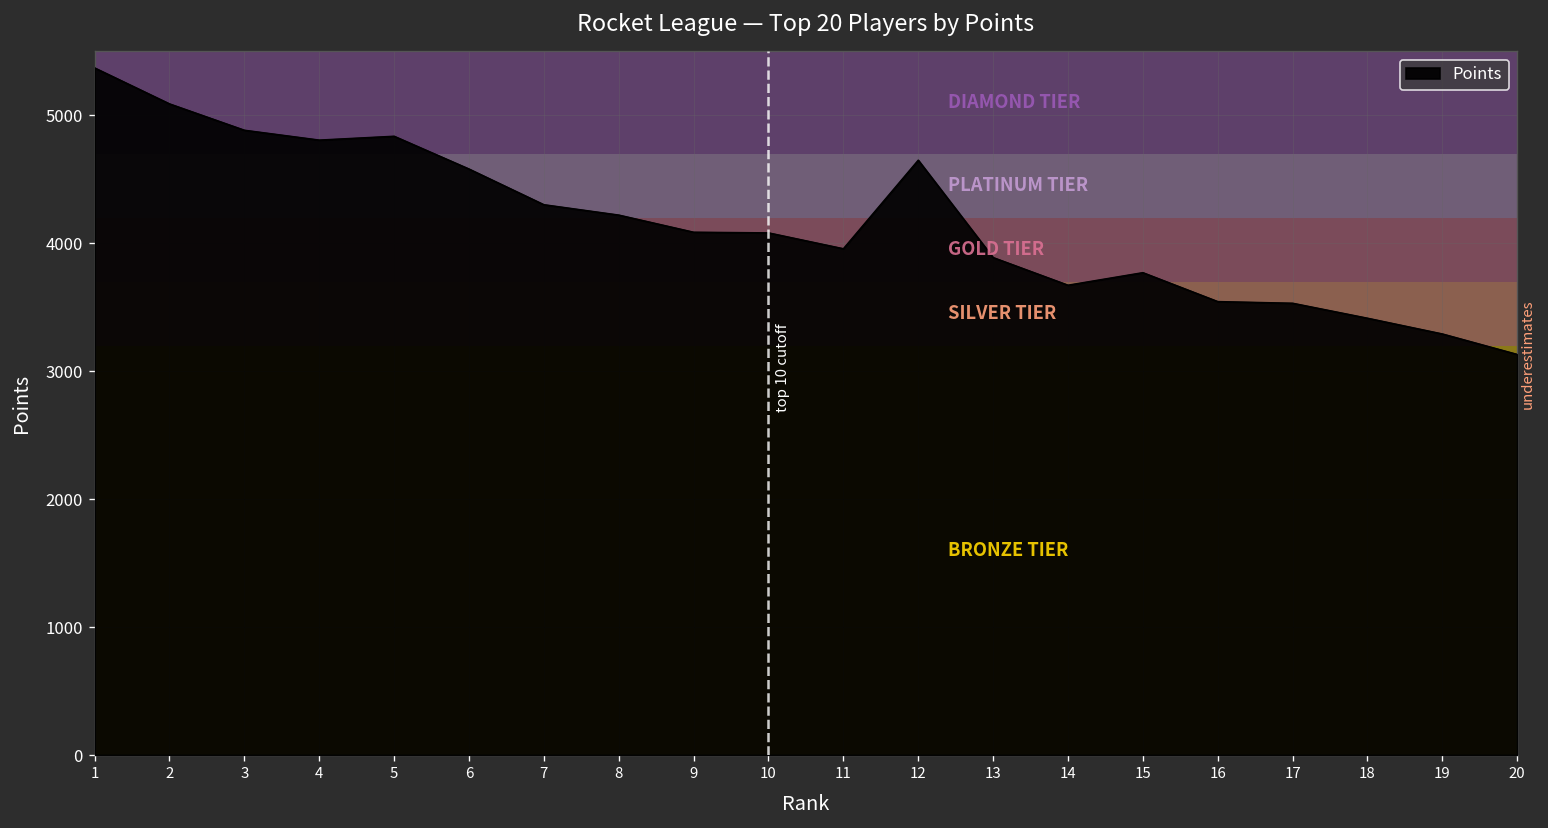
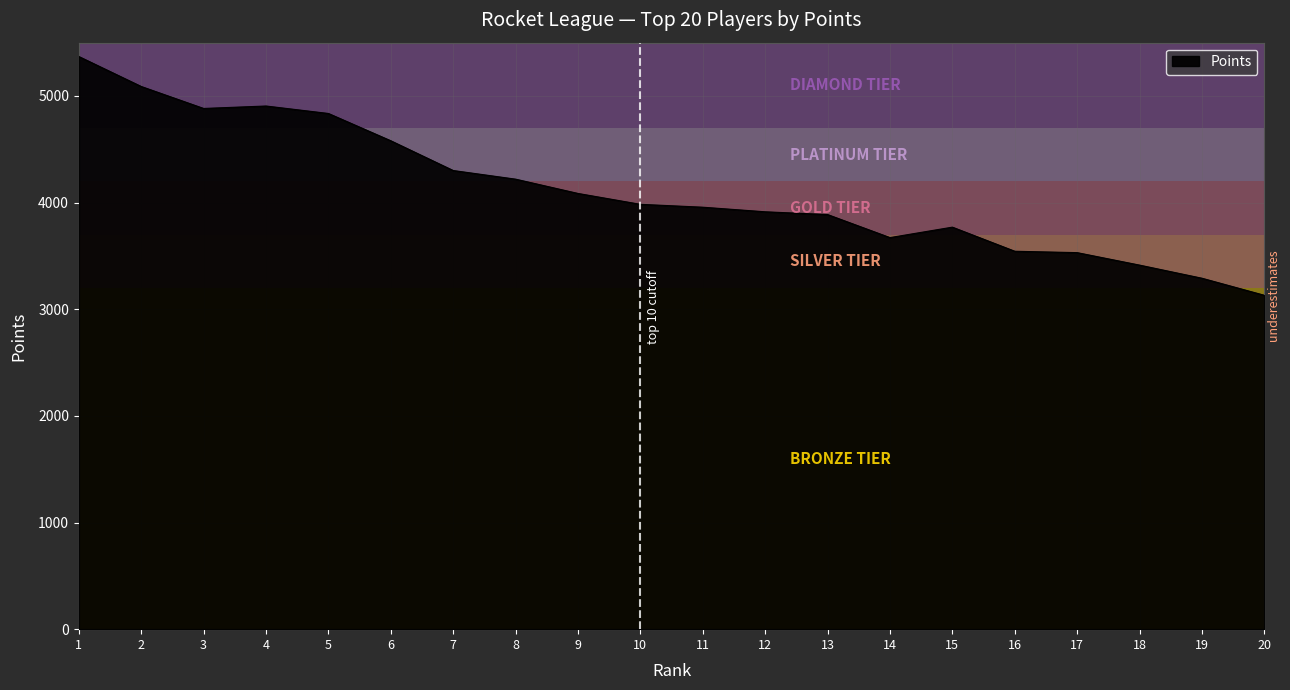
4: 4810 -> 4910
10: 4080 -> 3980
12: 4650 -> 3910
